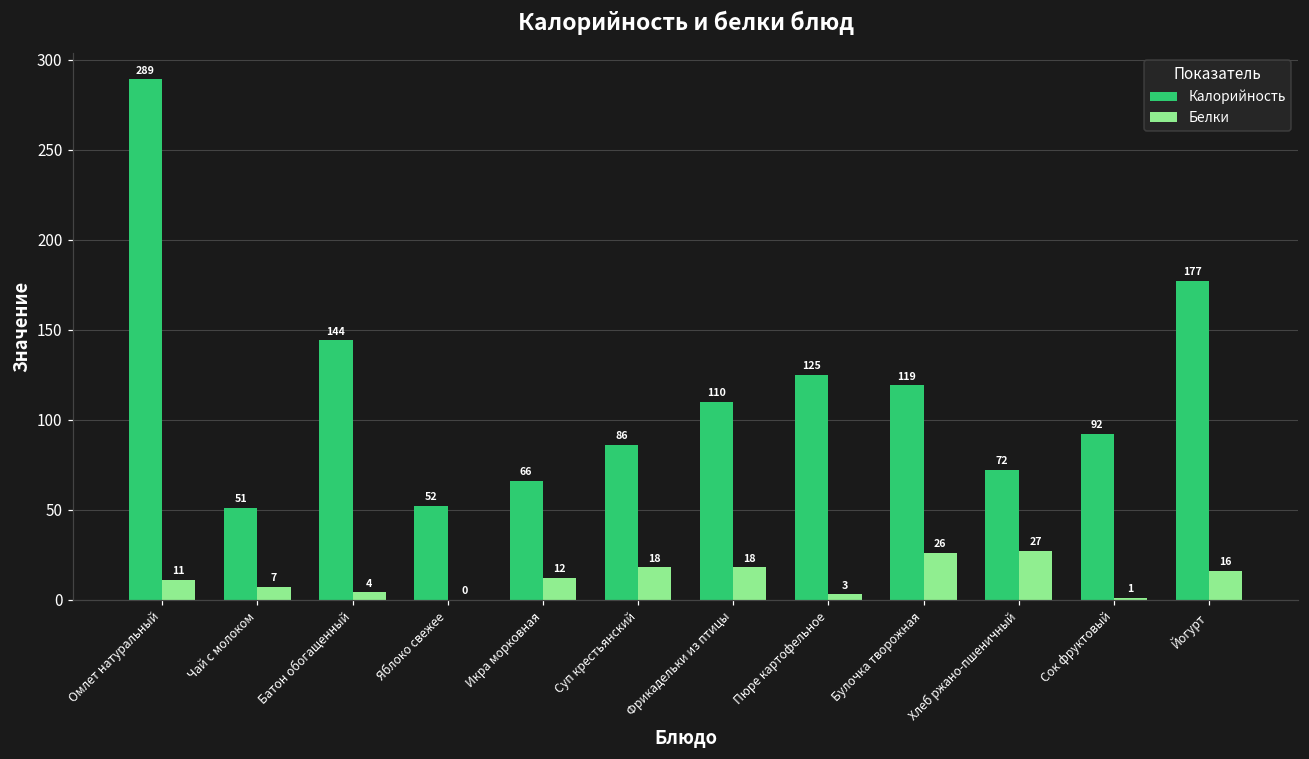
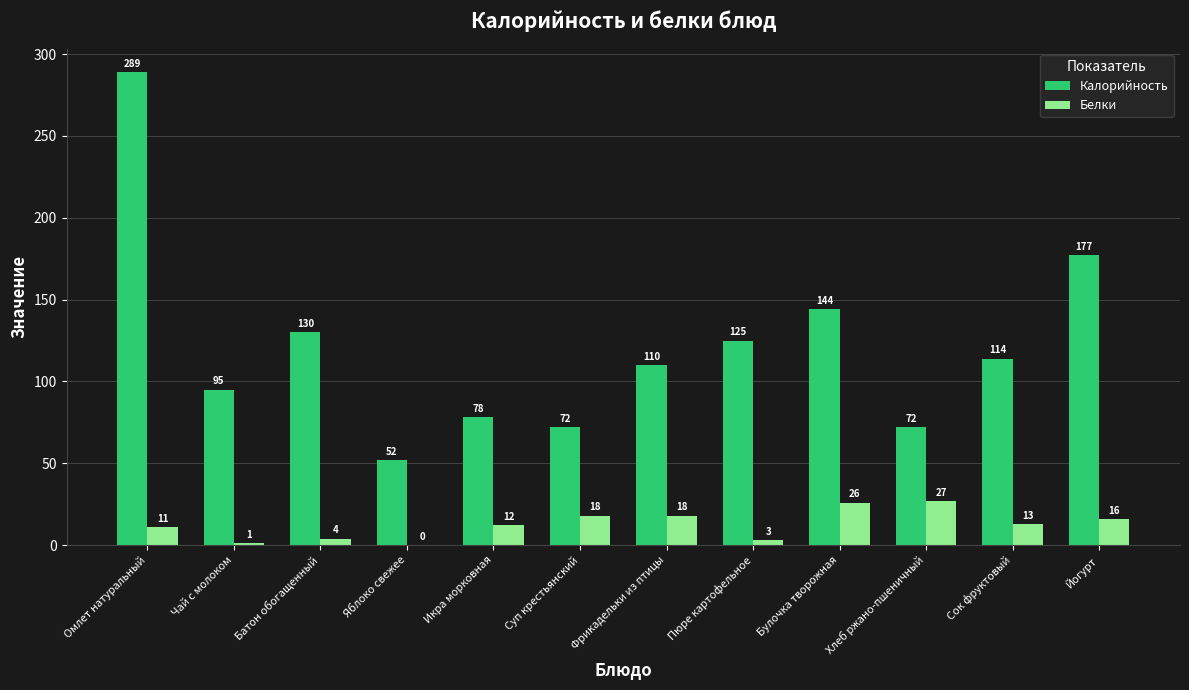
Калорийность, Чай с молоком: 51 -> 95
Белки, Чай с молоком: 7 -> 1
Калорийность, Батон обогащенный: 144 -> 130
Калорийность, Икра морковная: 66 -> 78
Калорийность, Суп крестьянский: 86 -> 72
Калорийность, Булочка творожная: 119 -> 144
Калорийность, Сок фруктовый: 92 -> 114
Белки, Сок фруктовый: 1 -> 13
